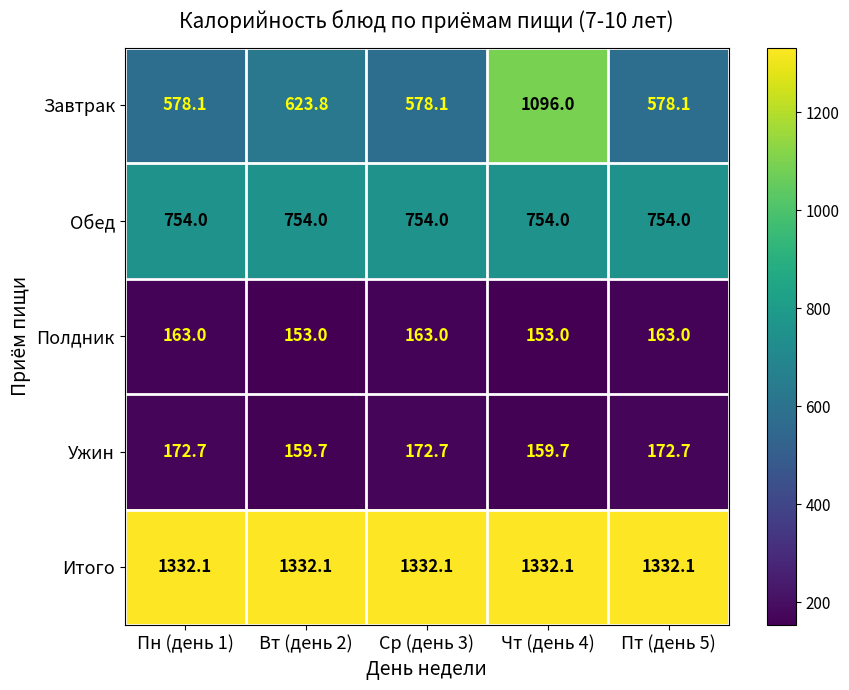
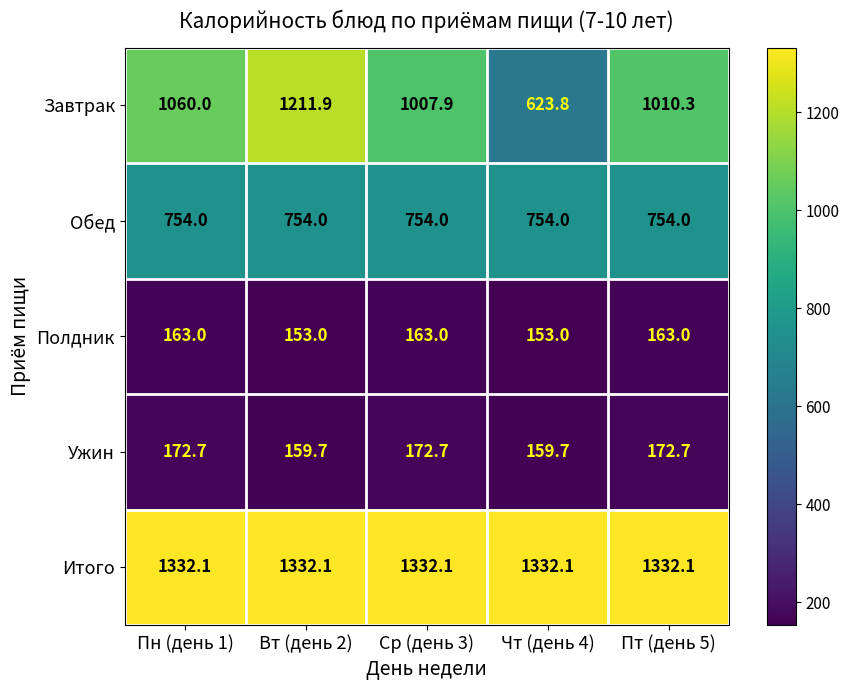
Завтрак, Пн (день 1): 578.1 -> 1060.0
Завтрак, Вт (день 2): 623.8 -> 1211.9
Завтрак, Ср (день 3): 578.1 -> 1007.9
Завтрак, Чт (день 4): 1096.0 -> 623.8
Завтрак, Пт (день 5): 578.1 -> 1010.3
